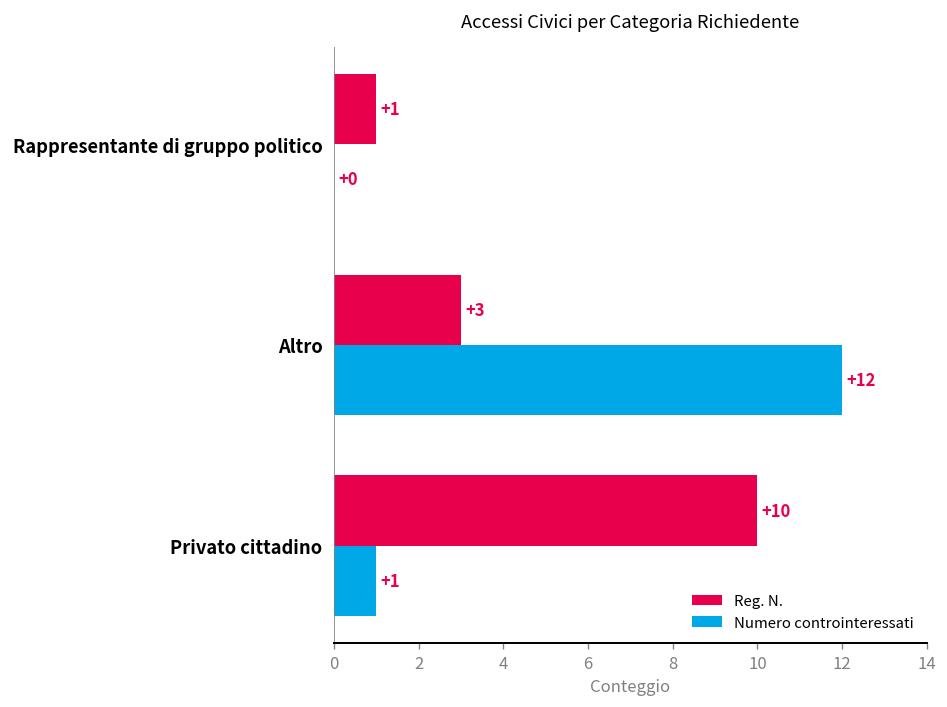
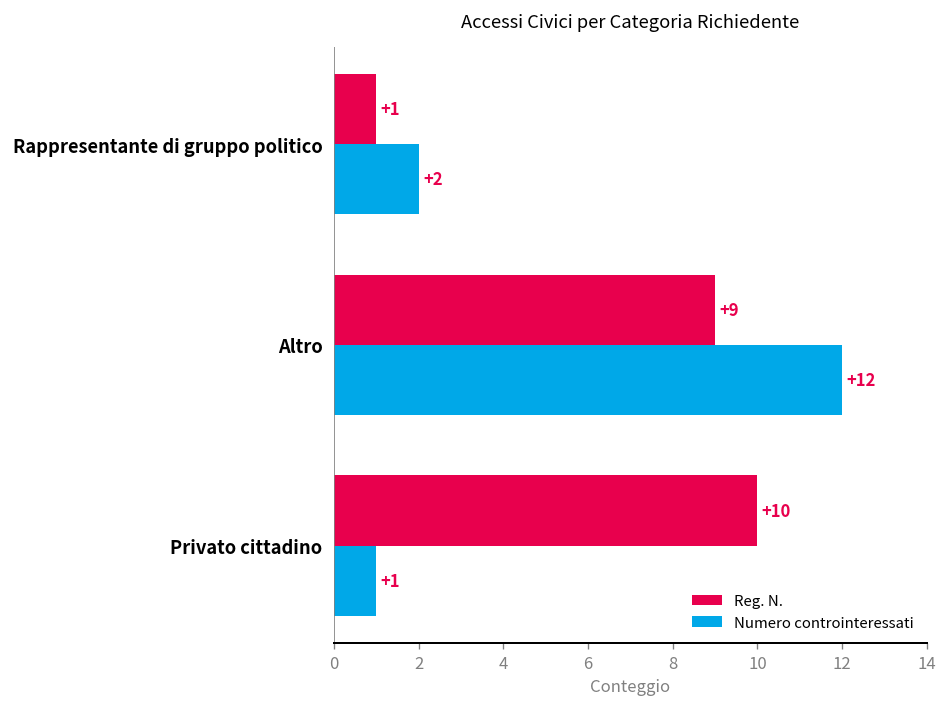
Numero controinteressati, Rappresentante di gruppo politico: +0 -> +2
Reg. N., Altro: +3 -> +9
